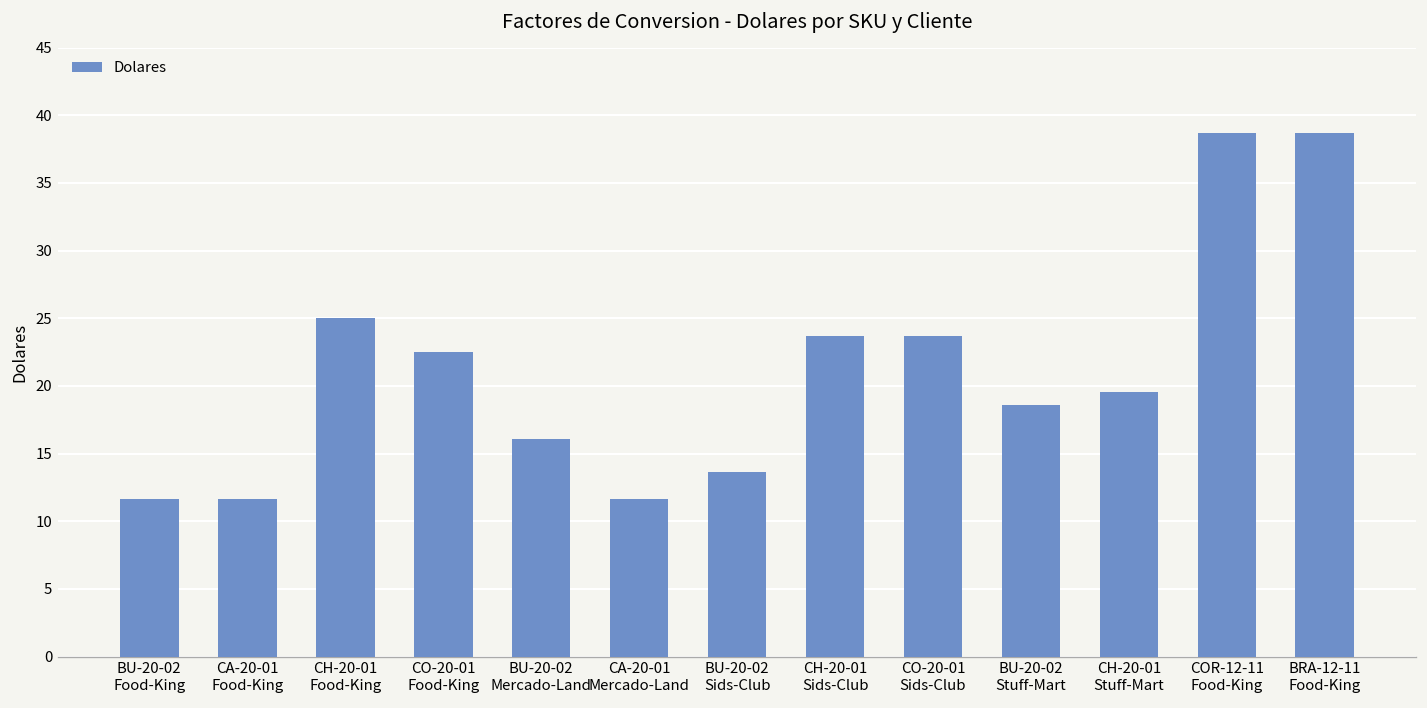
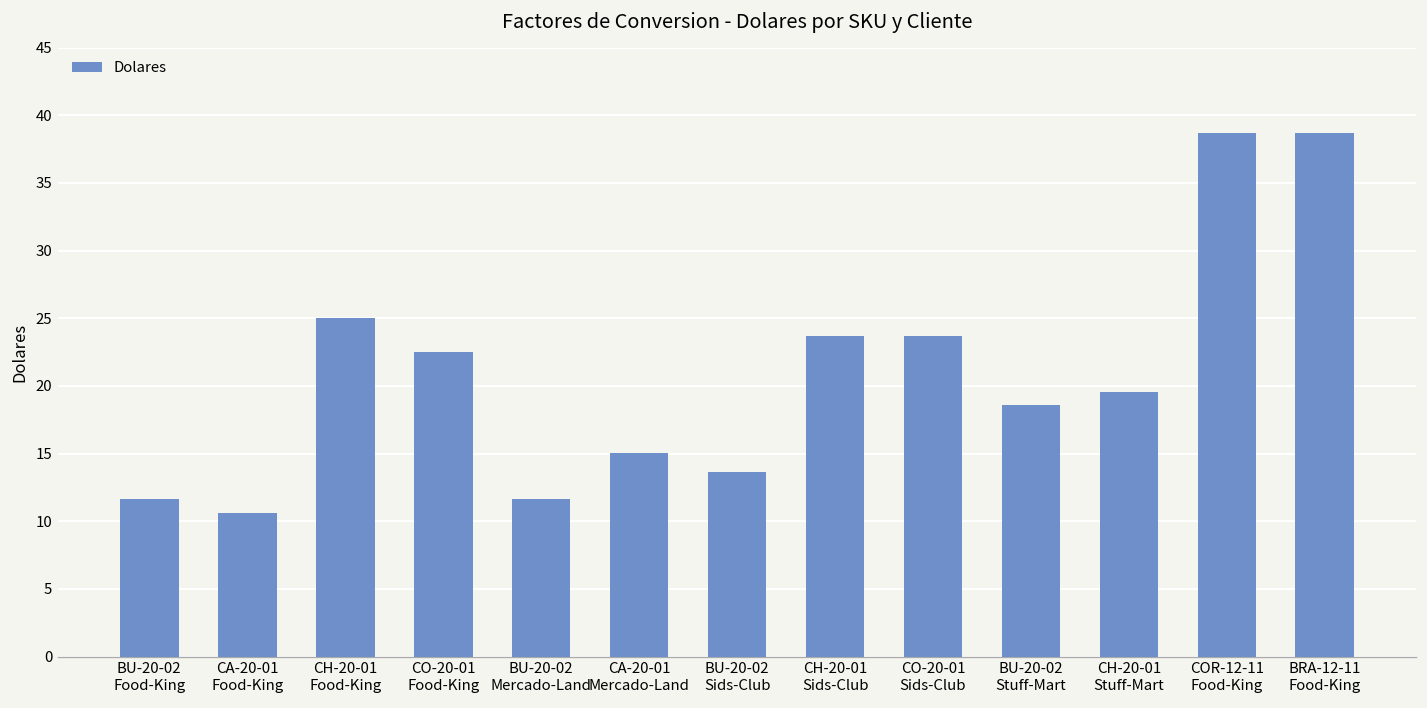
CA-20-01 Food-King: 11.6 -> 10.6
BU-20-02 Mercado-Land: 16.1 -> 11.6
CA-20-01 Mercado-Land: 11.6 -> 15.0
